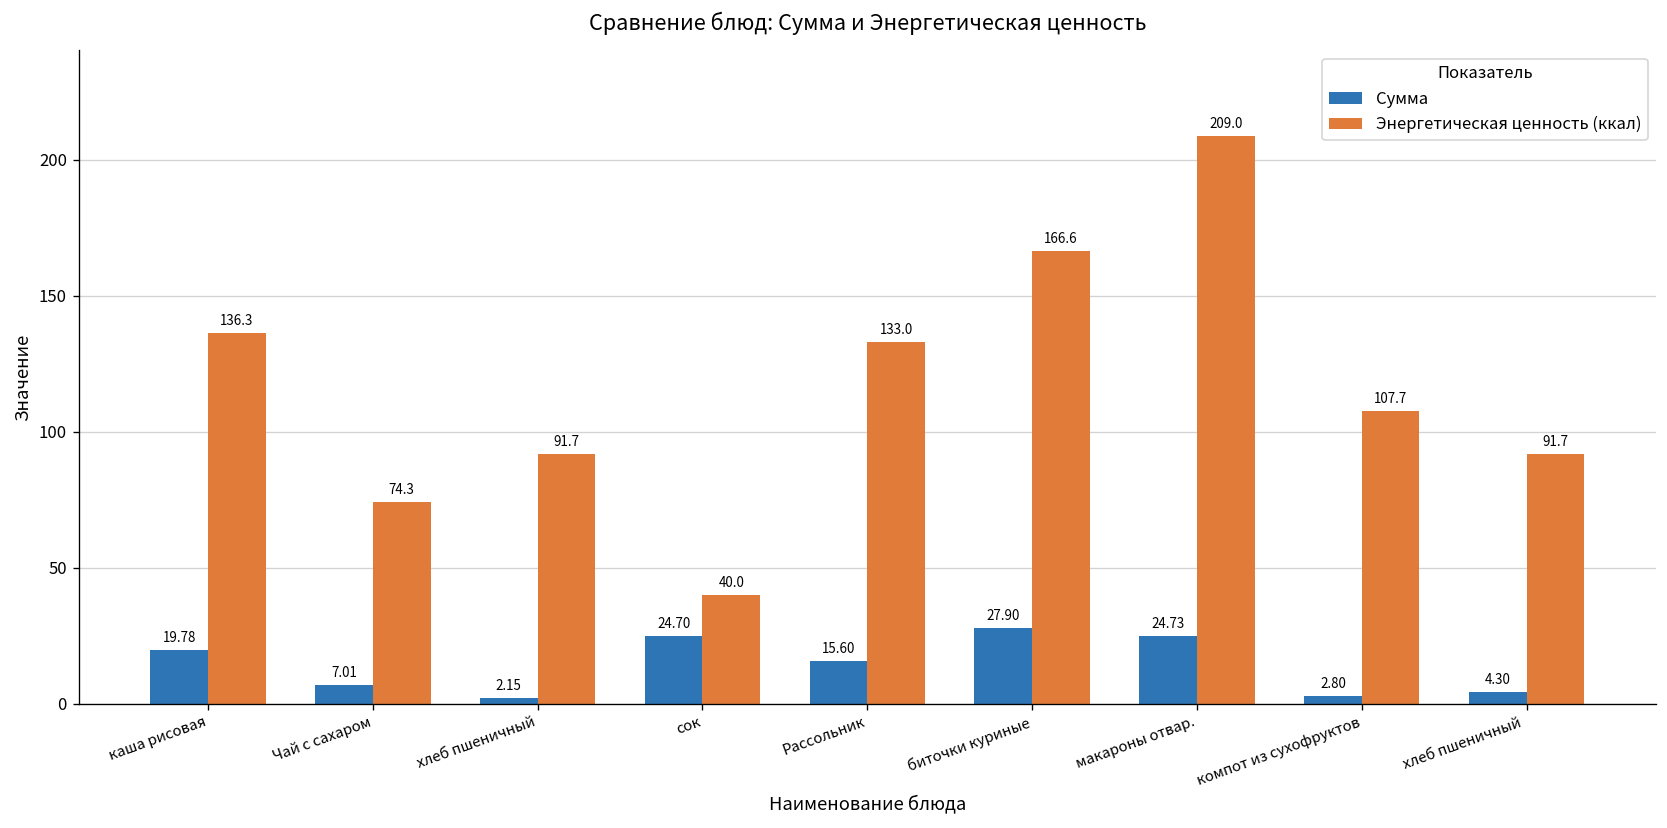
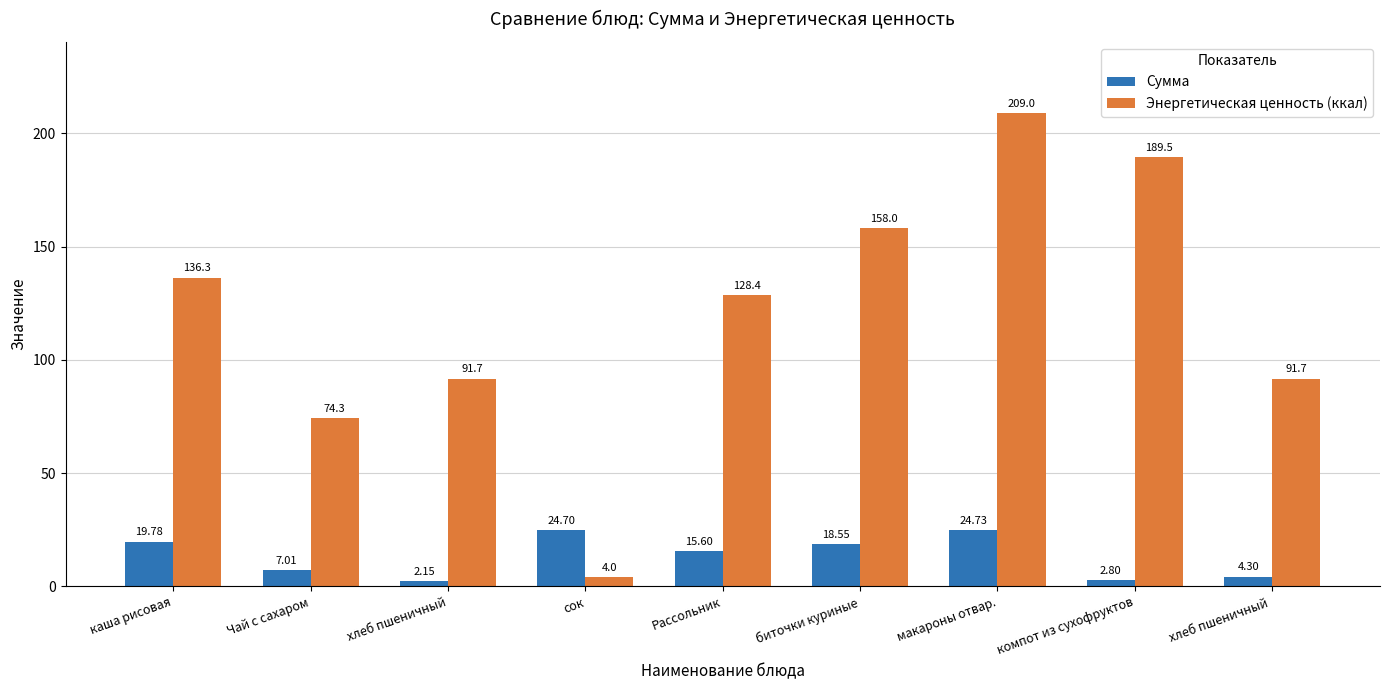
Энергетическая ценность (ккал), сок: 40.0 -> 4.0
Энергетическая ценность (ккал), Рассольник: 133.0 -> 128.4
Сумма, биточки куриные: 27.90 -> 18.55
Энергетическая ценность (ккал), биточки куриные: 166.6 -> 158.0
Энергетическая ценность (ккал), компот из сухофруктов: 107.7 -> 189.5
